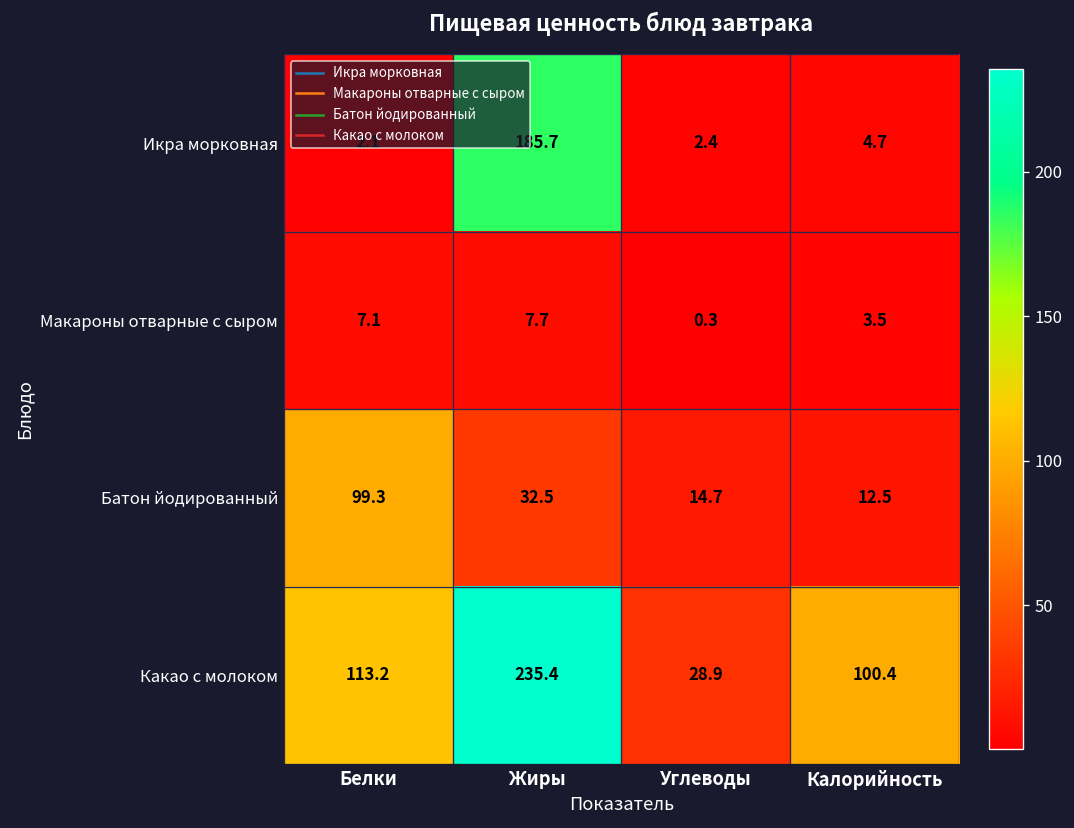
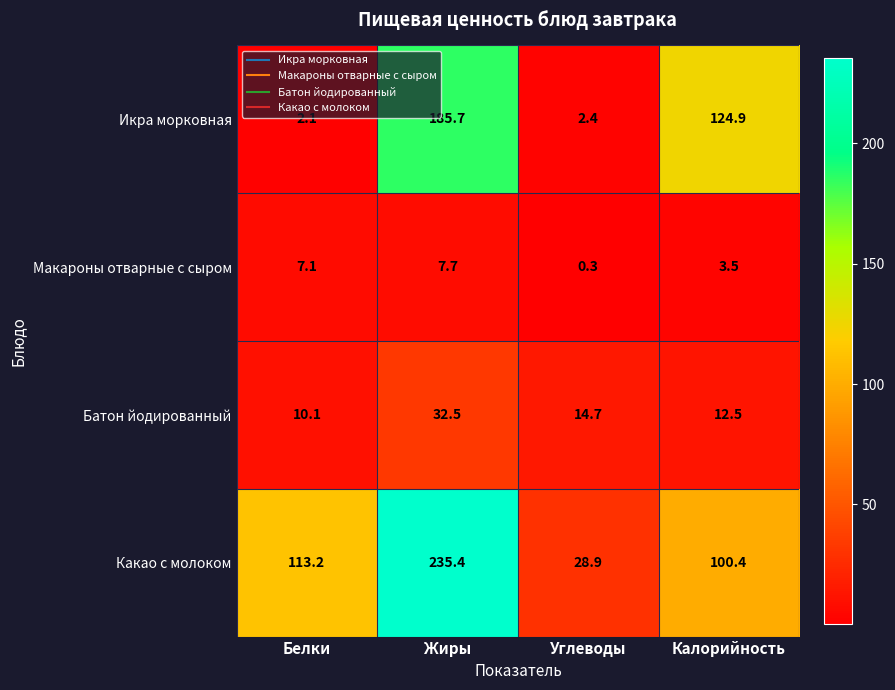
Икра морковная, Калорийность: 4.7 -> 124.9
Батон йодированный, Белки: 99.3 -> 10.1
